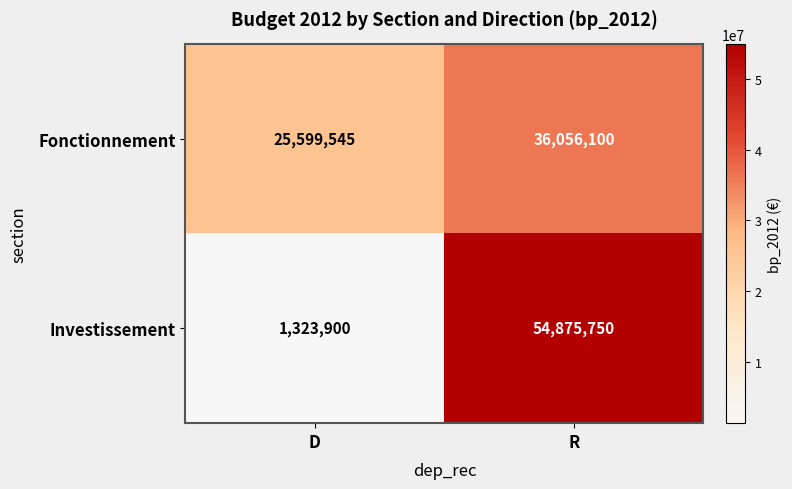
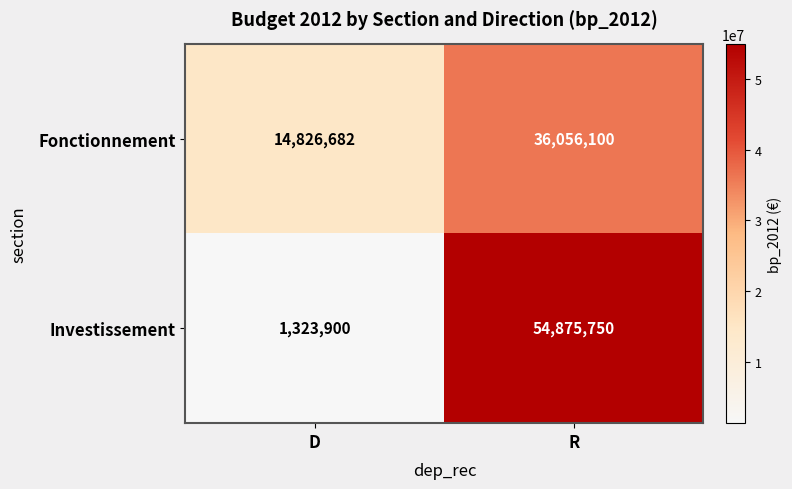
Fonctionnement, D: 25,599,545 -> 14,826,682
